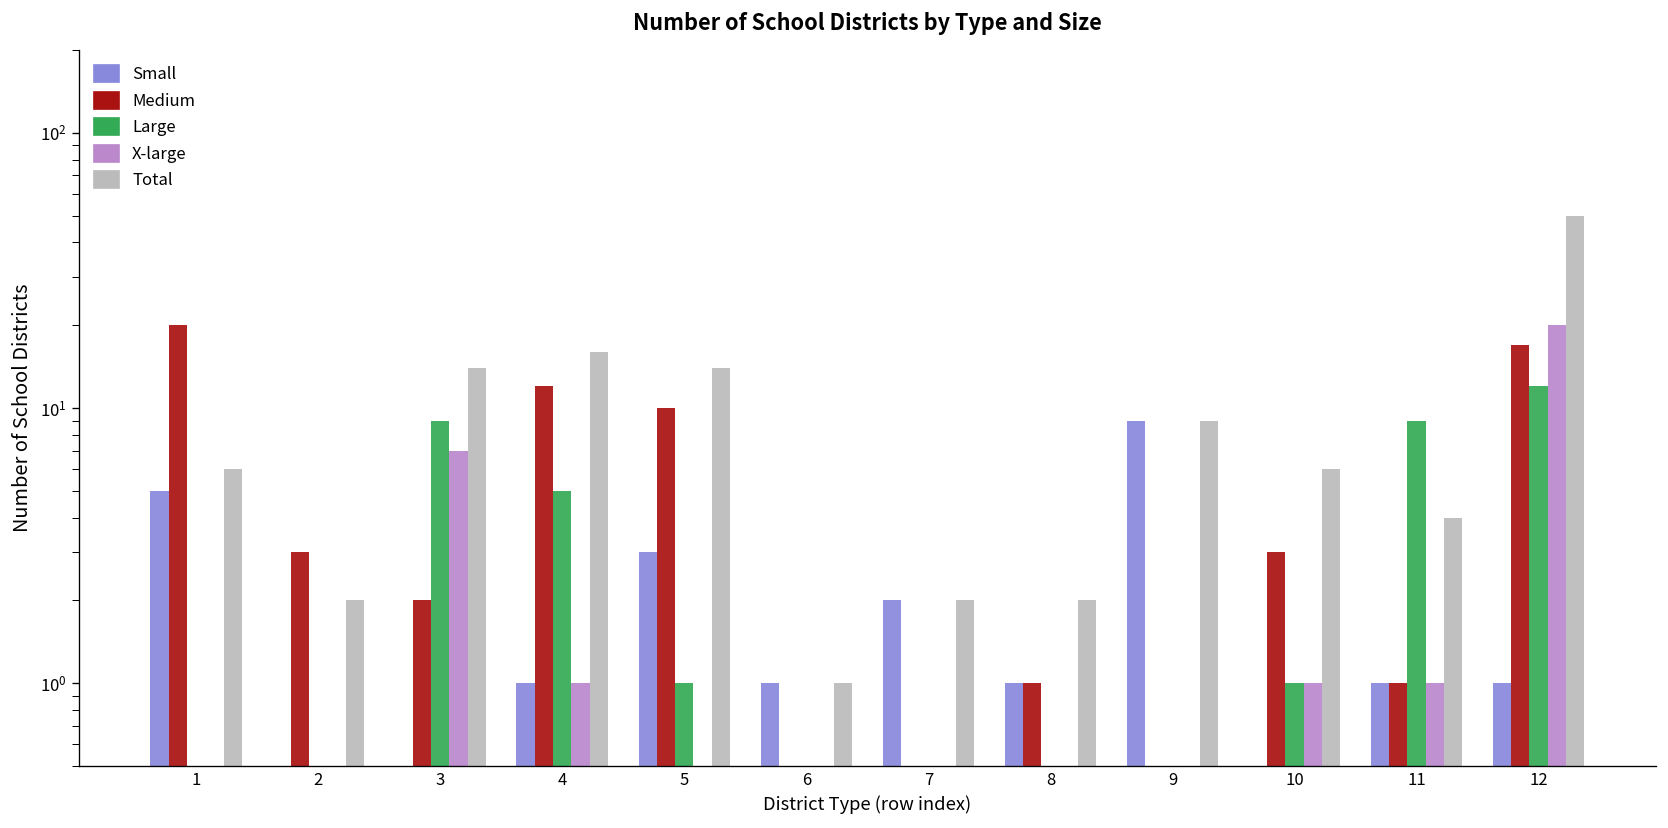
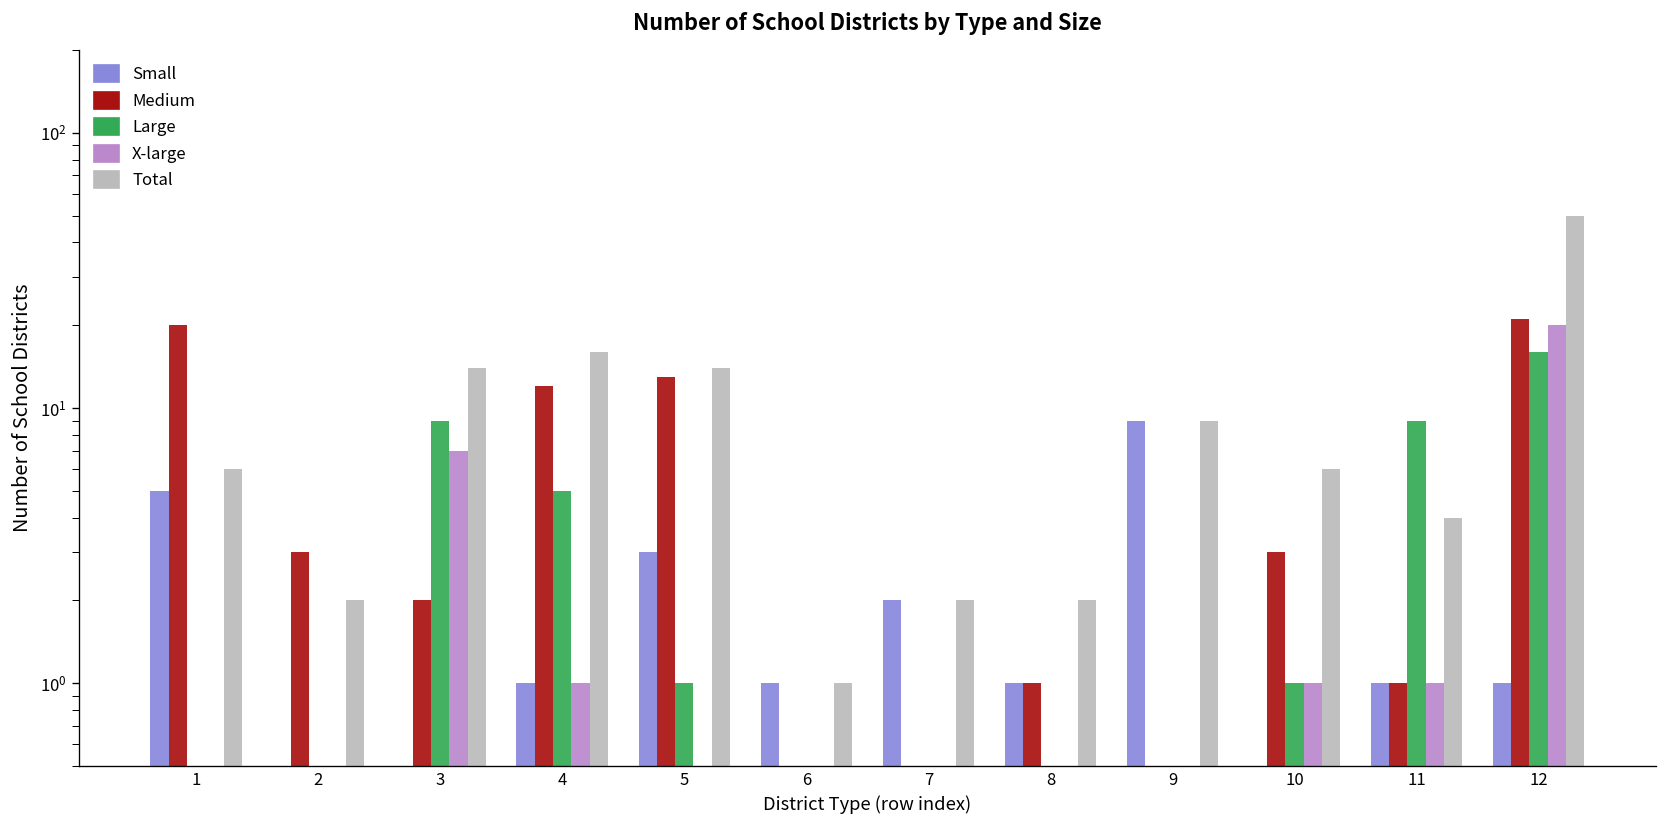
Medium, 5: 10 -> 13
Medium, 12: 17 -> 21
Large, 12: 12 -> 16
